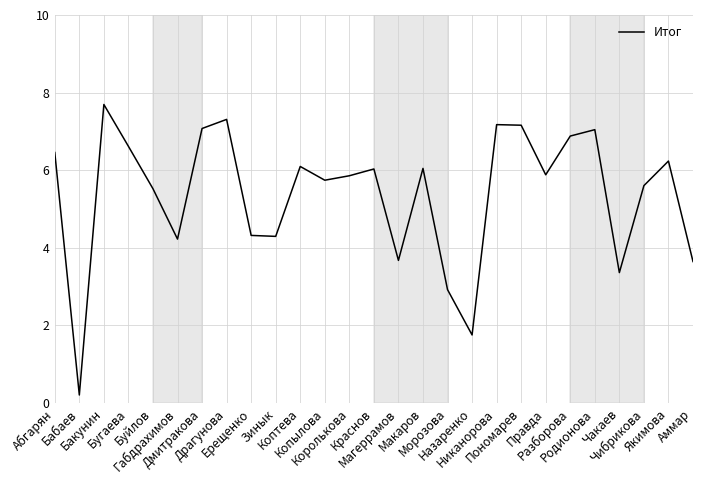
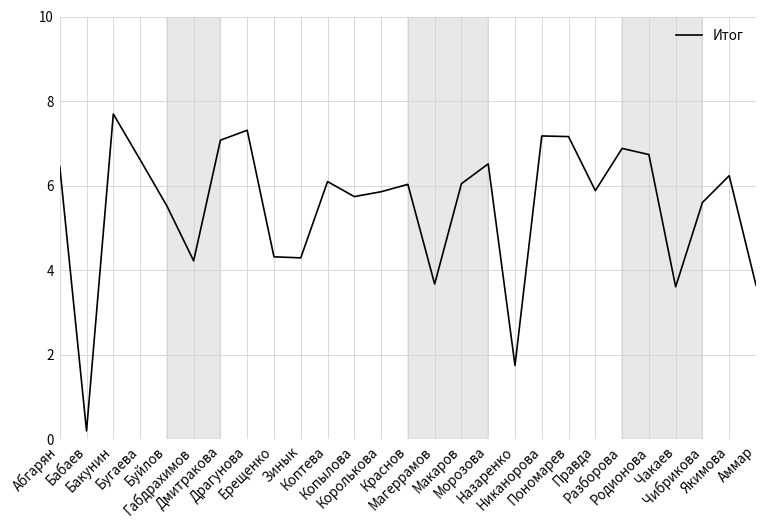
Морозова: 2.9 -> 6.5
Родионова: 7.1 -> 6.7
Чакаев: 3.4 -> 3.6
